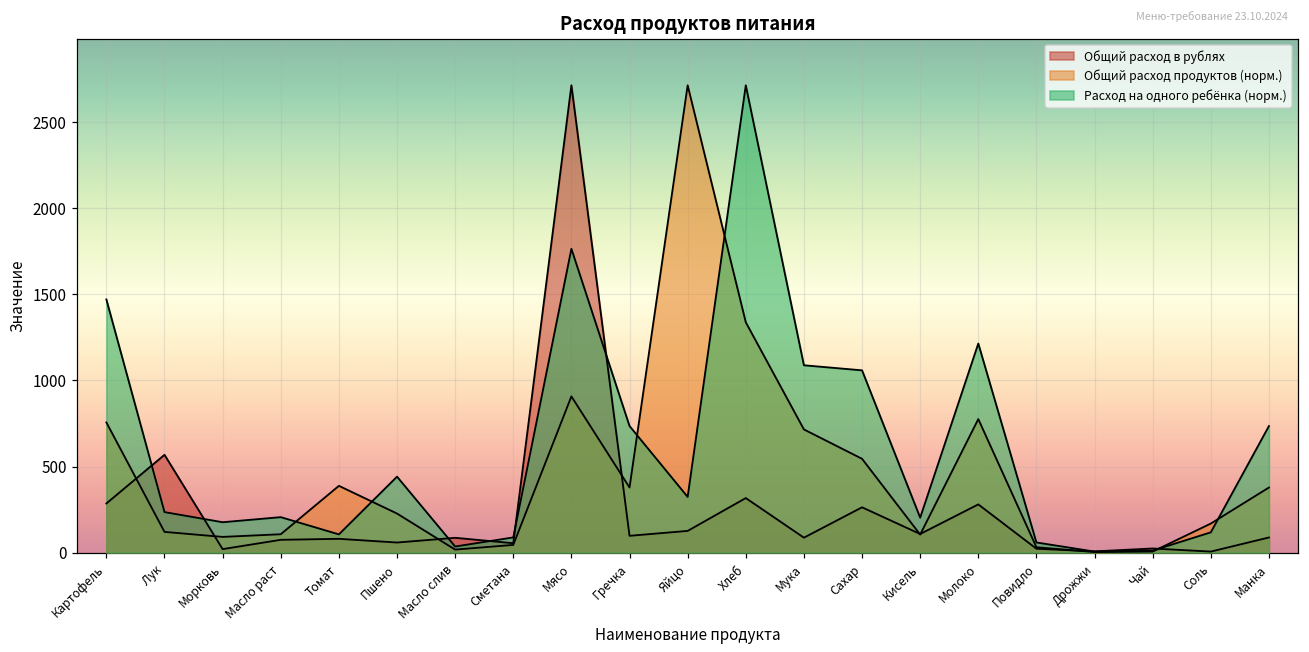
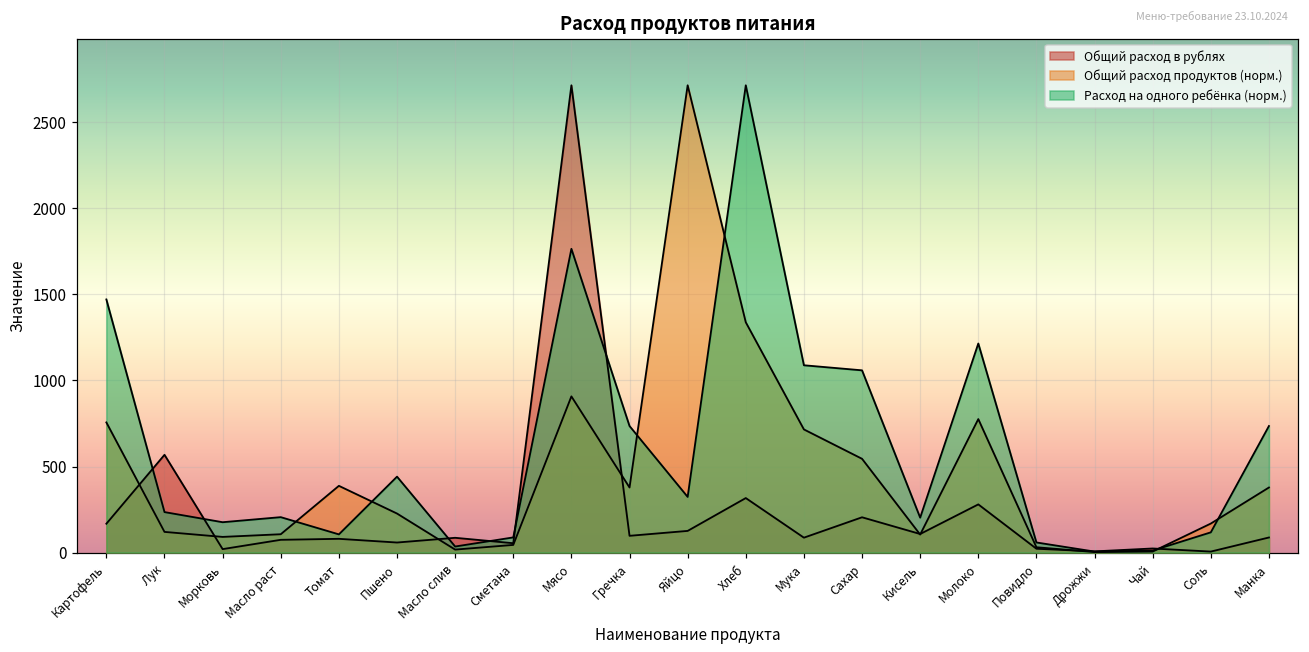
Общий расход в рублях, Картофель: 290 -> 170
Общий расход в рублях, Сахар: 260 -> 210
